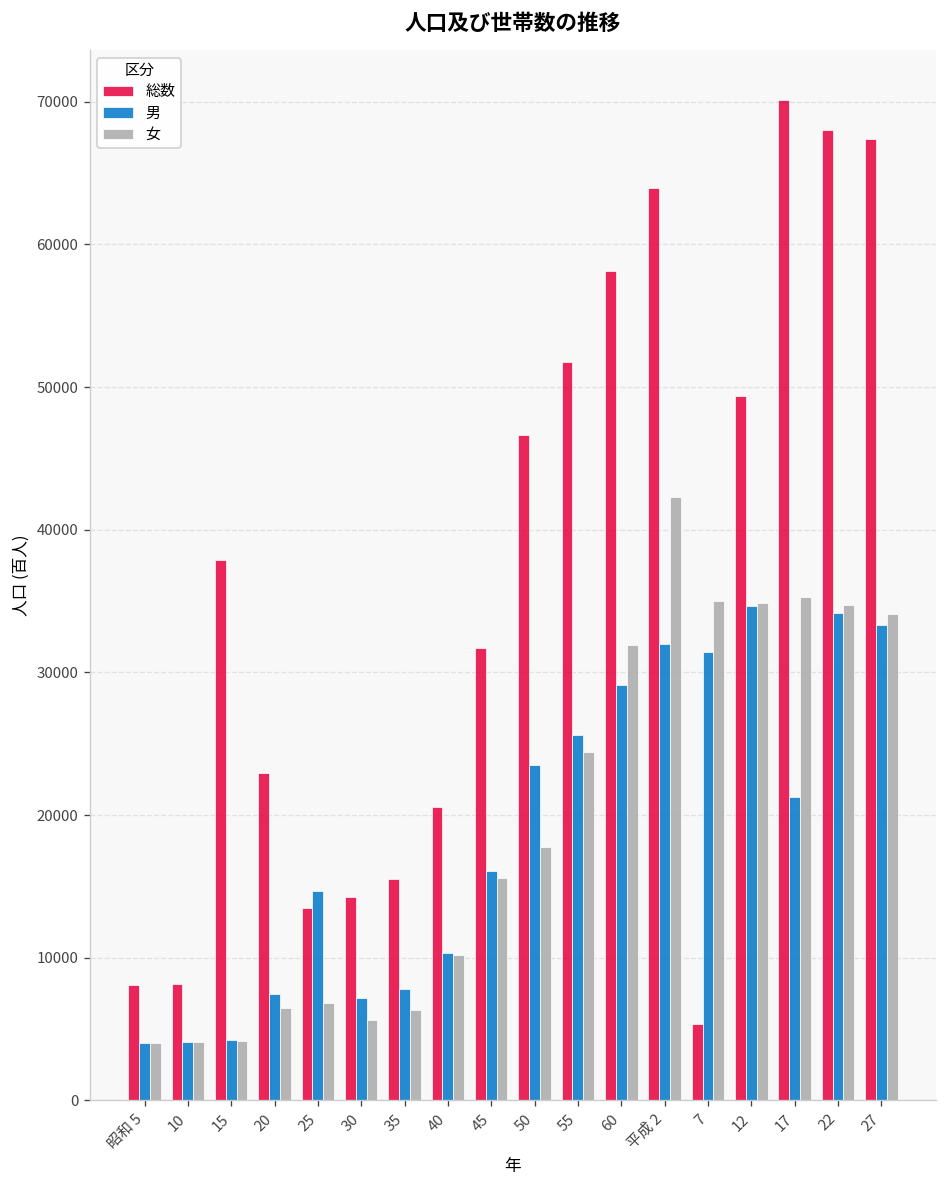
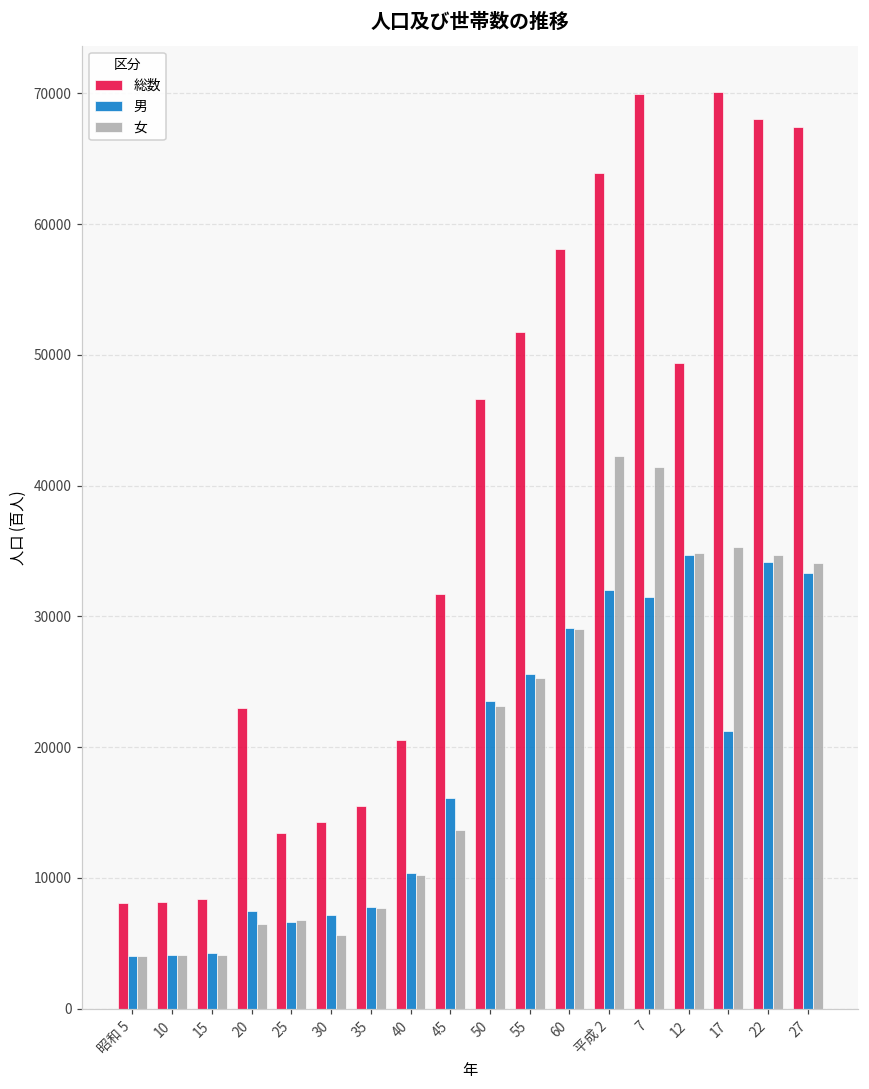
総数, 15: 37900 -> 8400
男, 25: 14700 -> 6700
女, 35: 6300 -> 7700
女, 45: 15600 -> 13600
女, 50: 17800 -> 23100
女, 55: 24400 -> 25300
女, 60: 31900 -> 29000
総数, 7: 5400 -> 69900
女, 7: 35000 -> 41500
